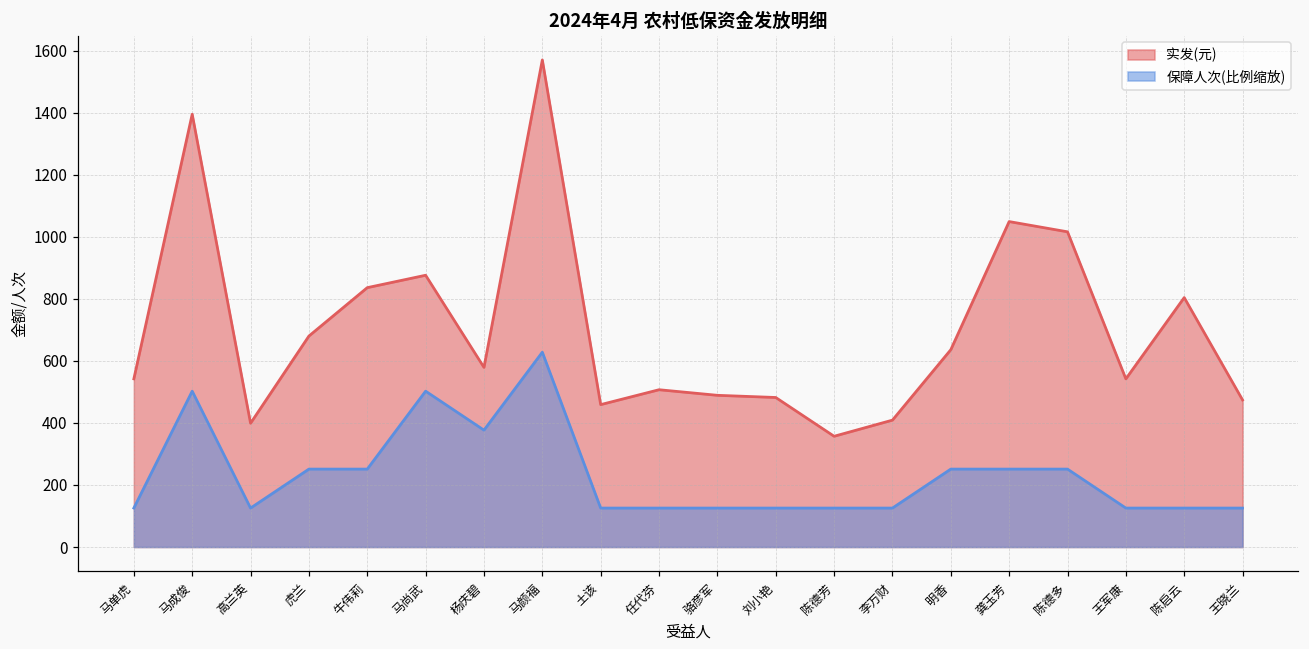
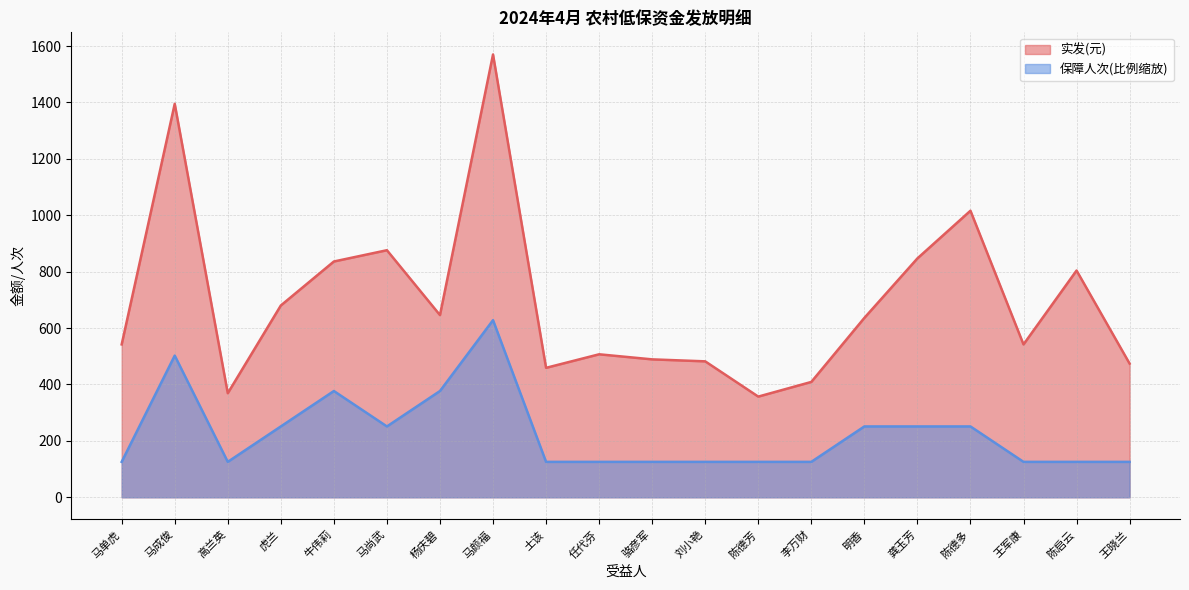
实发(元), 高兰英: 400 -> 370
保障人次(比例缩放), 牛伟莉: 250 -> 380
保障人次(比例缩放), 马尚武: 500 -> 250
实发(元), 杨庆碧: 580 -> 650
实发(元), 龚玉芳: 1050 -> 850
